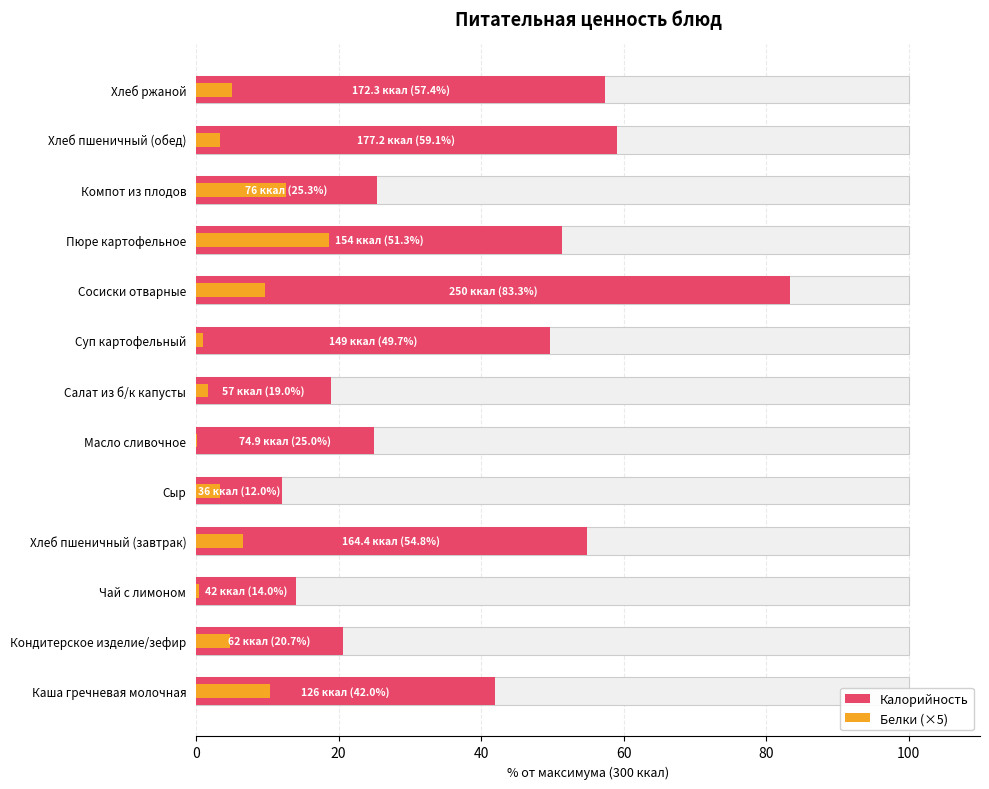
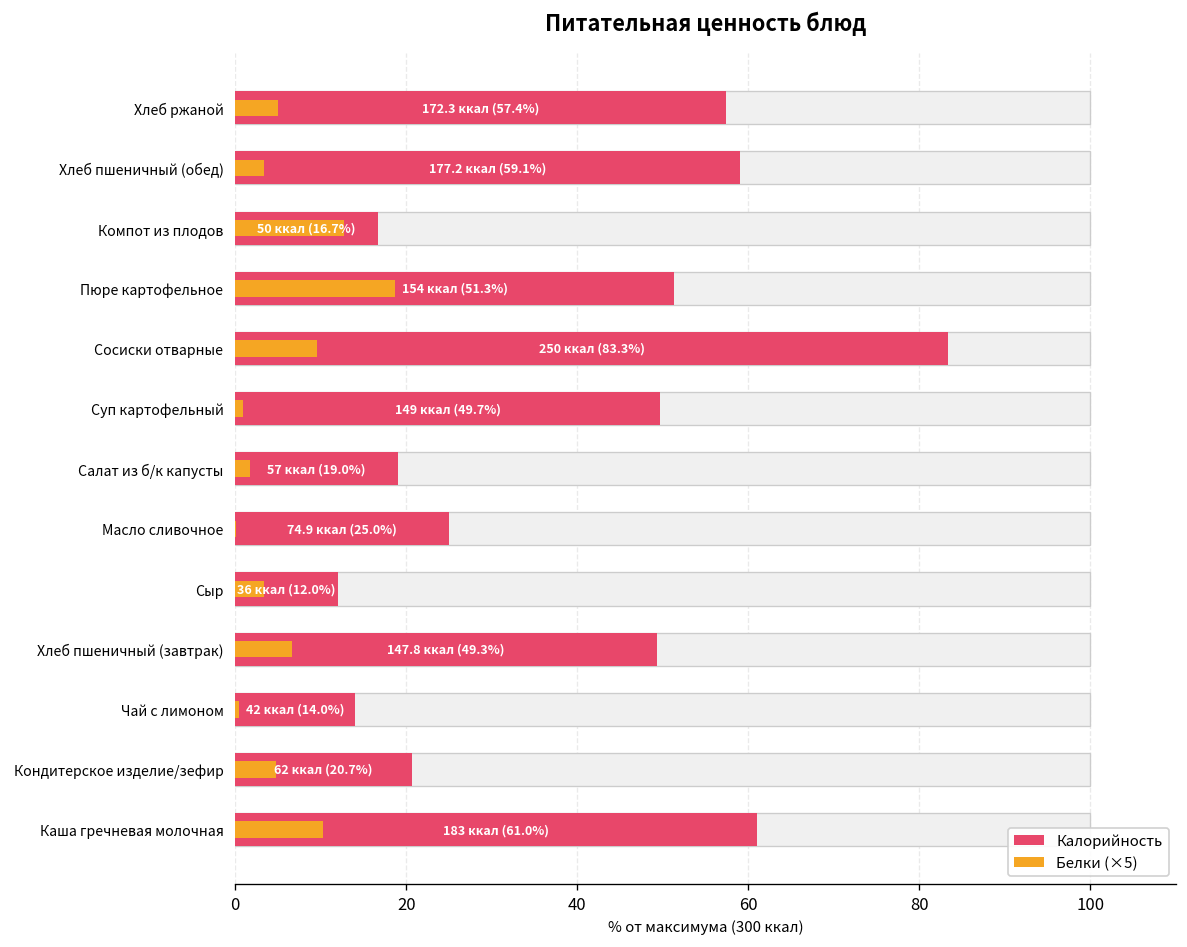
Калорийность, Компот из плодов: 76 ккал (25.3%) -> 50 ккал (16.7%)
Калорийность, Хлеб пшеничный (завтрак): 164.4 ккал (54.8%) -> 147.8 ккал (49.3%)
Калорийность, Каша гречневая молочная: 126 ккал (42.0%) -> 183 ккал (61.0%)
